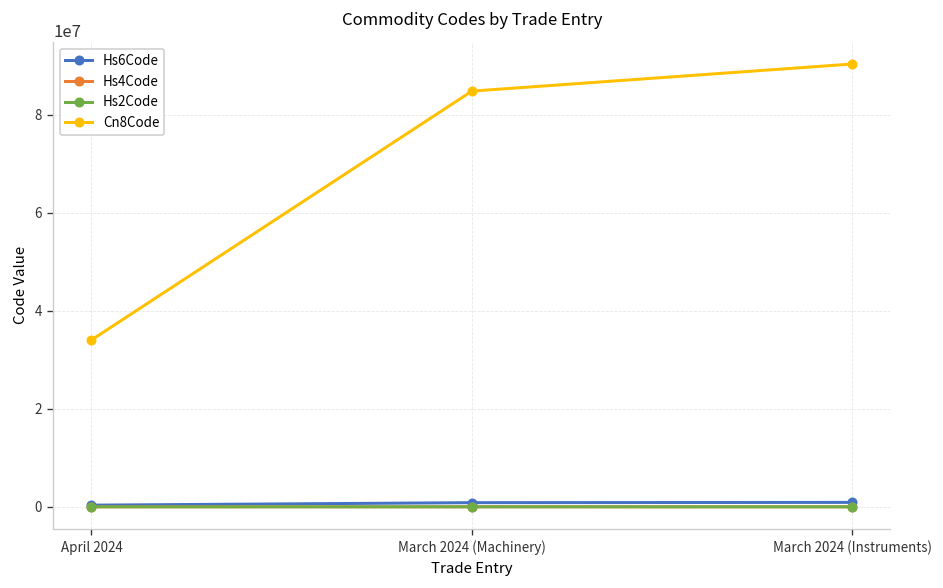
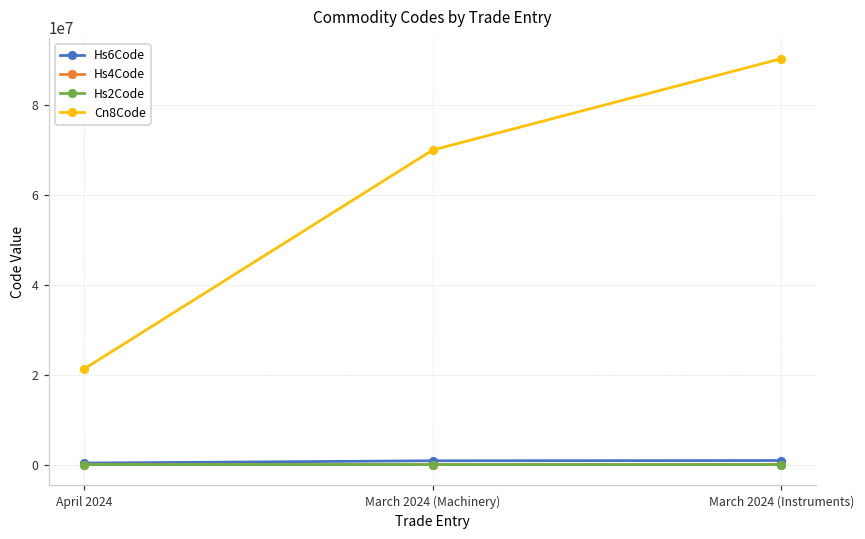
Cn8Code, April 2024: 34000000 -> 21000000
Cn8Code, March 2024 (Machinery): 85000000 -> 70000000
